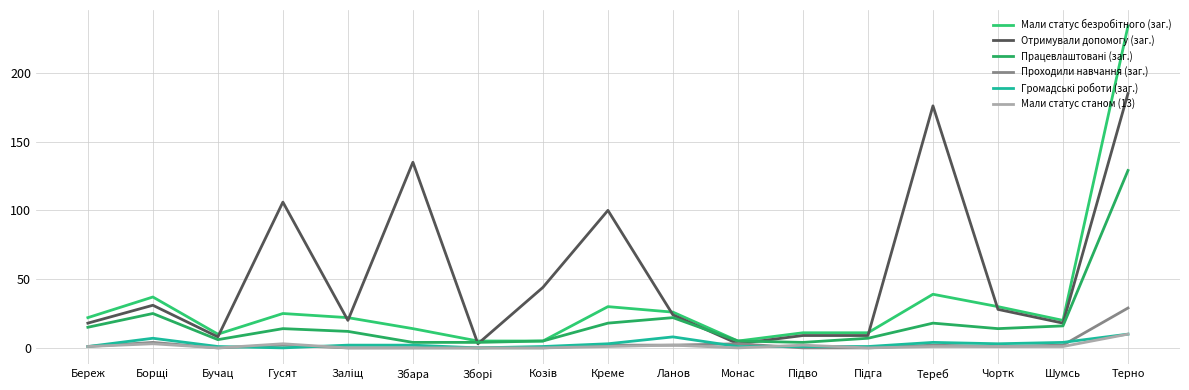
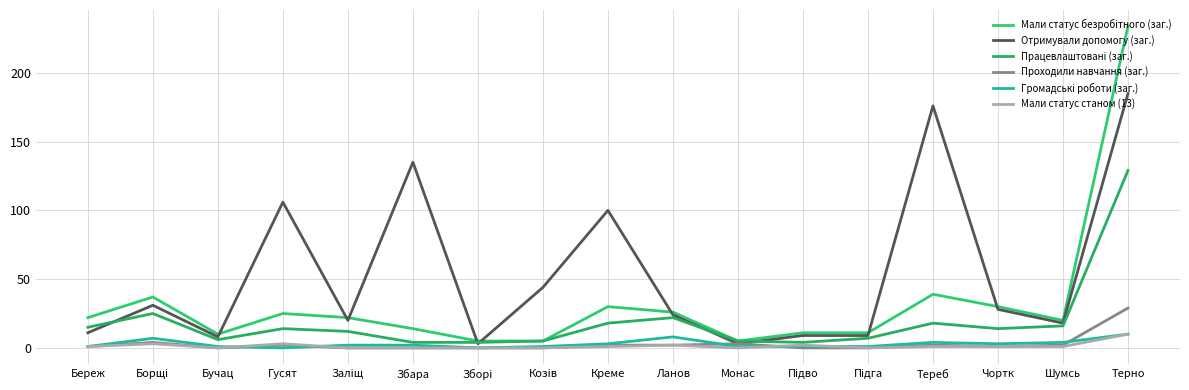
Отримували допомогу (заг.), Береж: 18 -> 11
